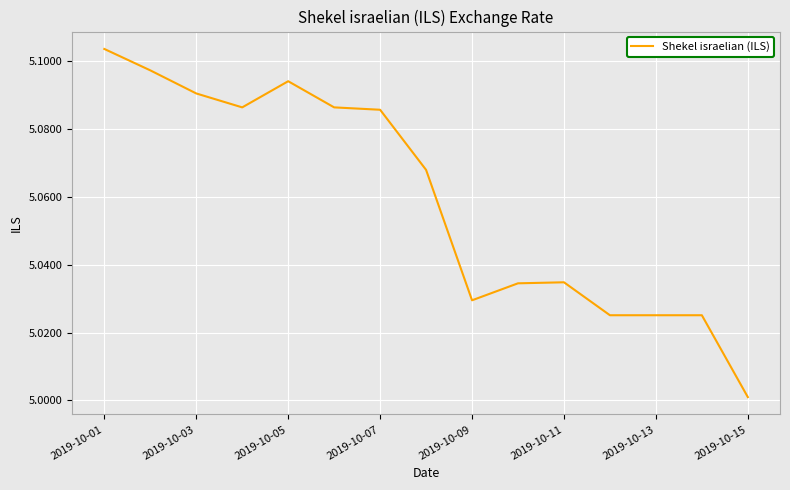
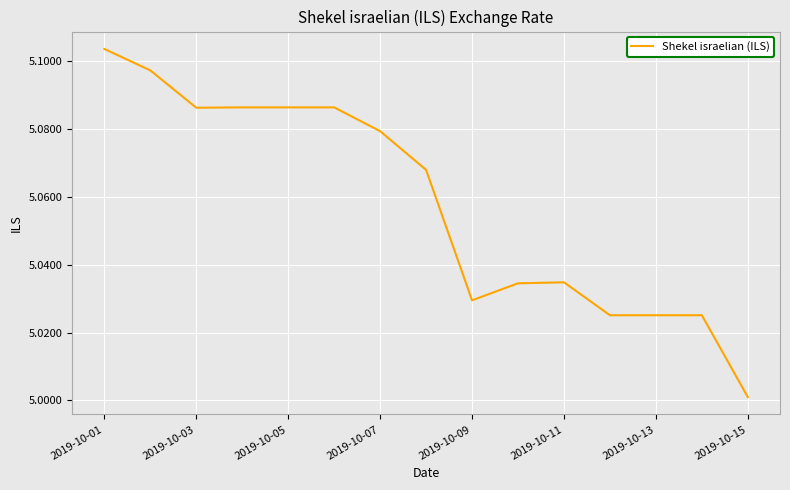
2019-10-03: 5.090 -> 5.086
2019-10-05: 5.094 -> 5.086
2019-10-07: 5.086 -> 5.079
